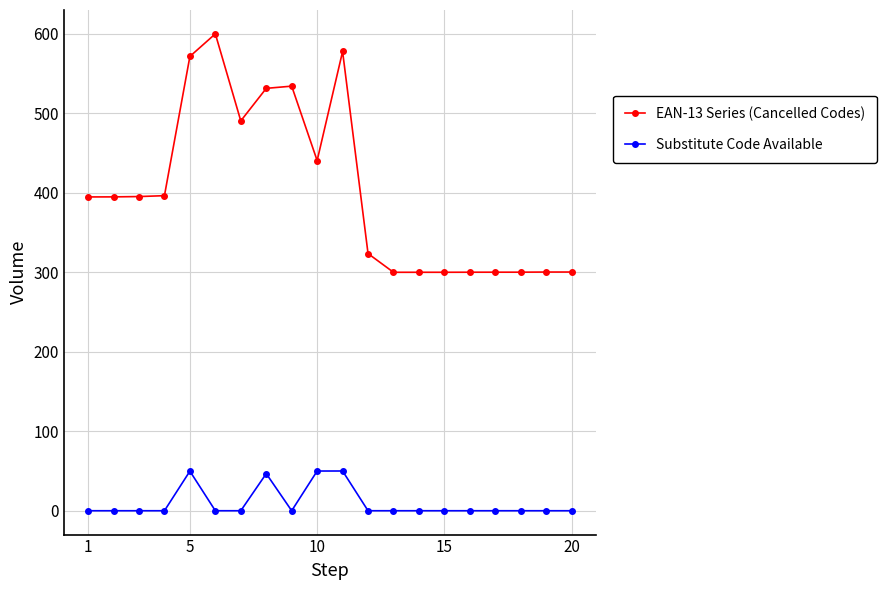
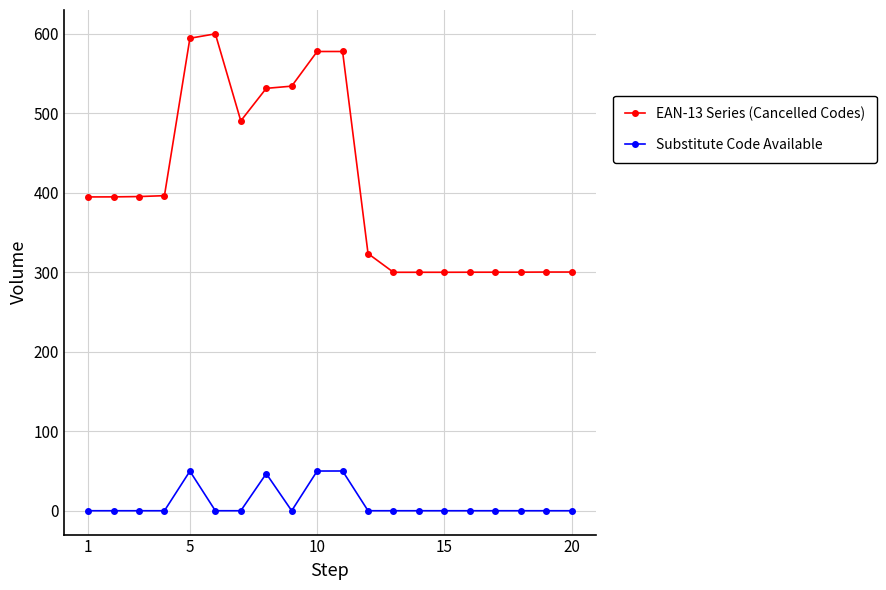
EAN-13 Series (Cancelled Codes), 5: 570 -> 590
EAN-13 Series (Cancelled Codes), 10: 440 -> 580
